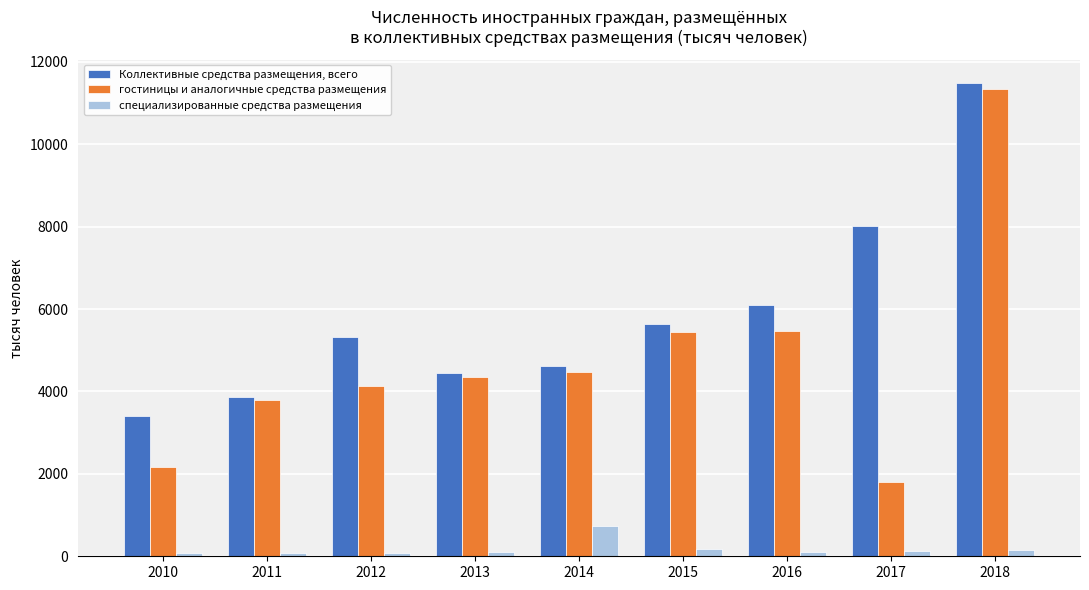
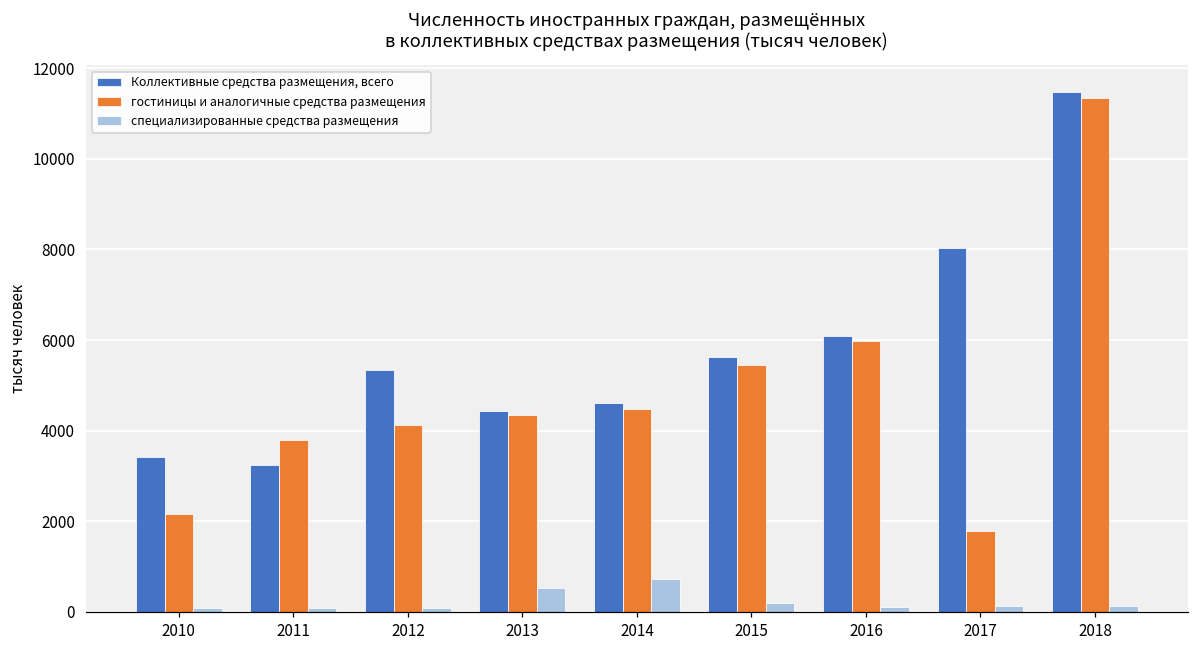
Коллективные средства размещения, всего, 2011: 3900 -> 3200
специализированные средства размещения, 2013: 100 -> 500
гостиницы и аналогичные средства размещения, 2016: 5500 -> 6000
